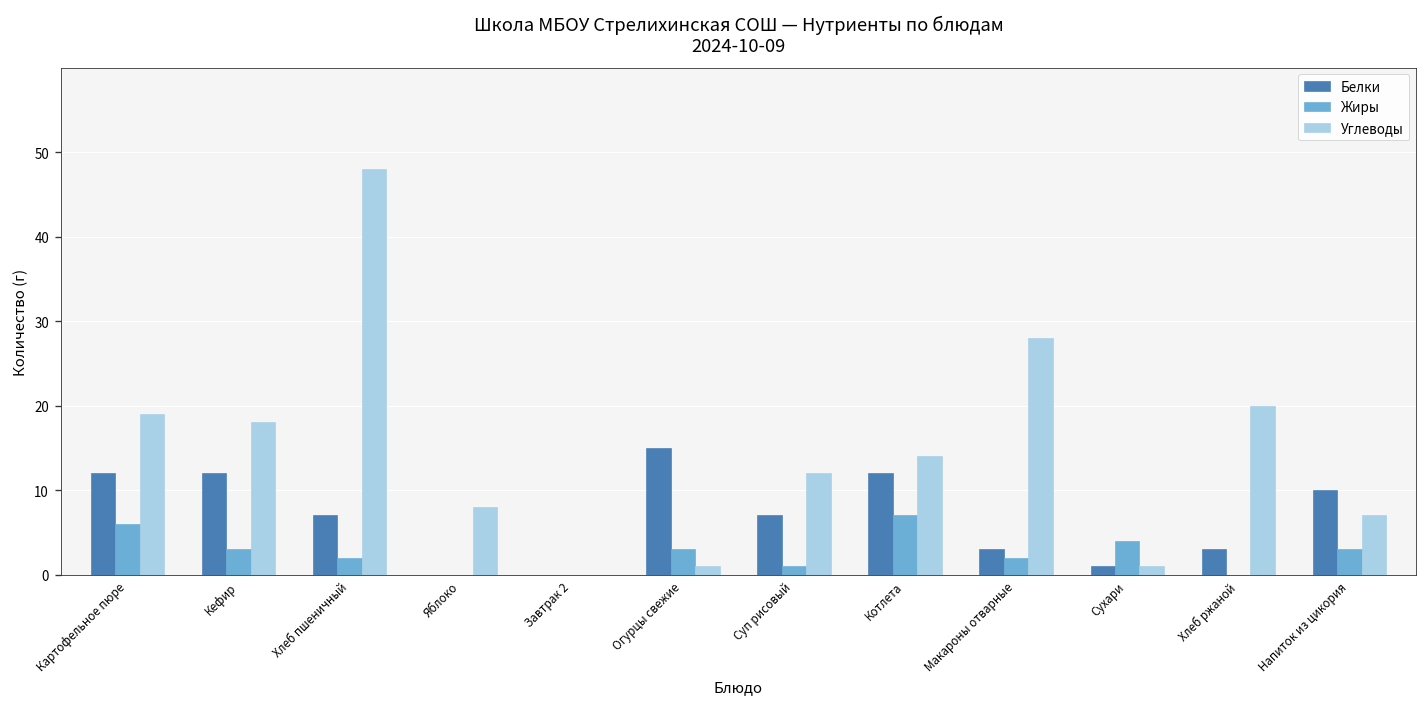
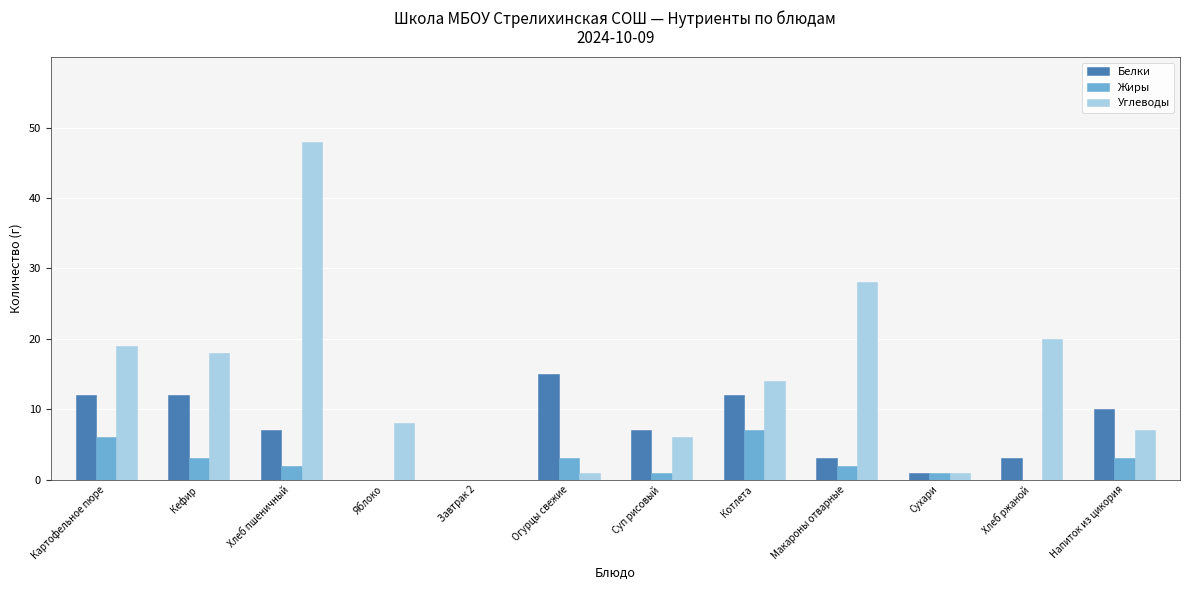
Углеводы, Суп рисовый: 12 -> 6
Жиры, Сухари: 4 -> 1
